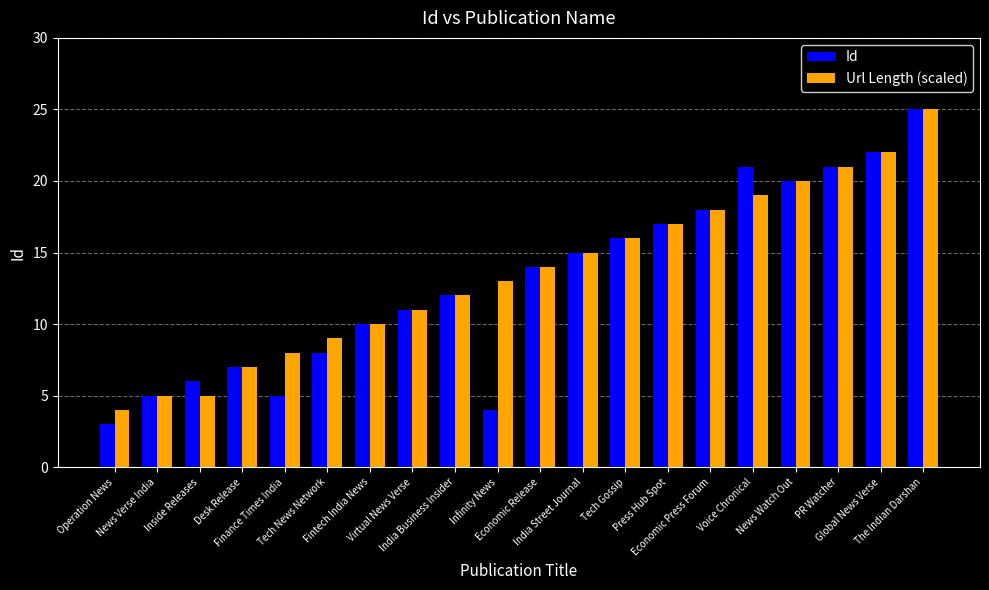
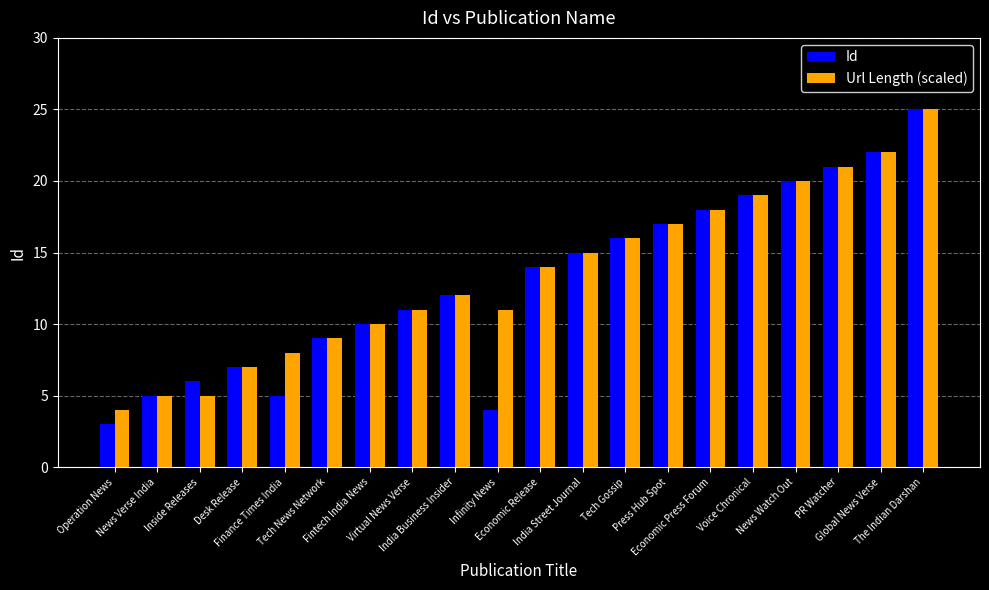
Id, Tech News Network: 8 -> 9
Url Length (scaled), Infinity News: 13 -> 11
Id, Voice Chronical: 21 -> 19
